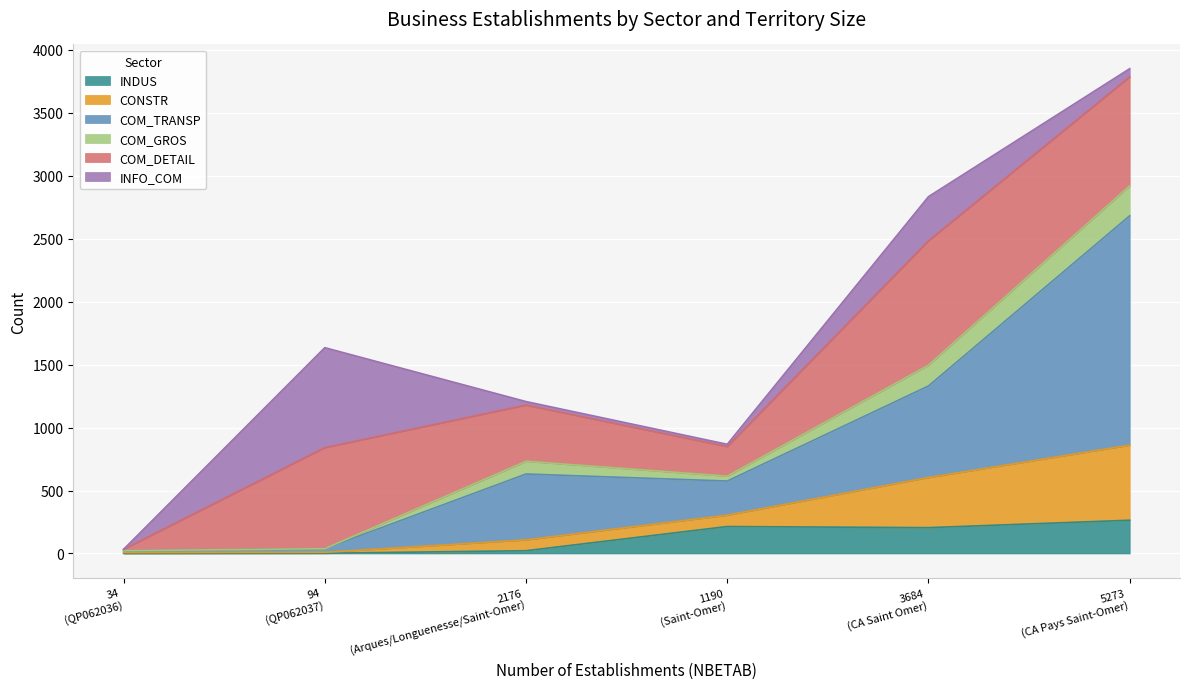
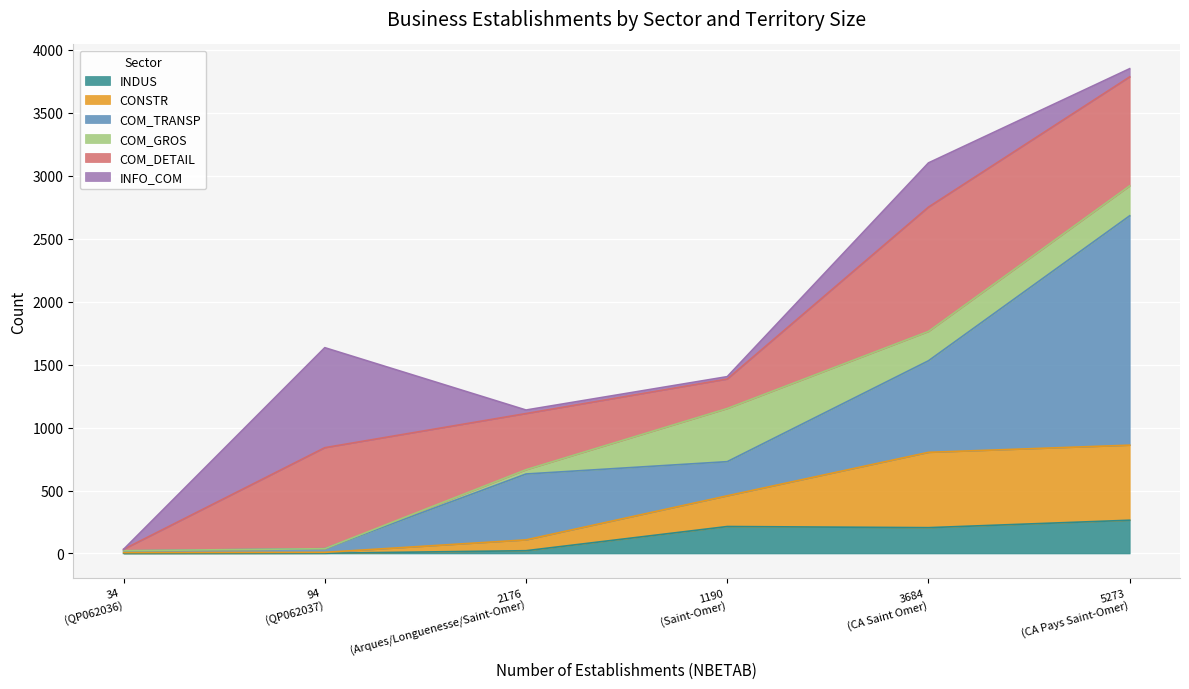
COM_GROS, 2176 (Arques/Longuenesse/Saint-Omer): 100 -> 30
CONSTR, 1190 (Saint-Omer): 90 -> 240
COM_GROS, 1190 (Saint-Omer): 40 -> 420
CONSTR, 3684 (CA Saint Omer): 400 -> 600
COM_GROS, 3684 (CA Saint Omer): 170 -> 230
